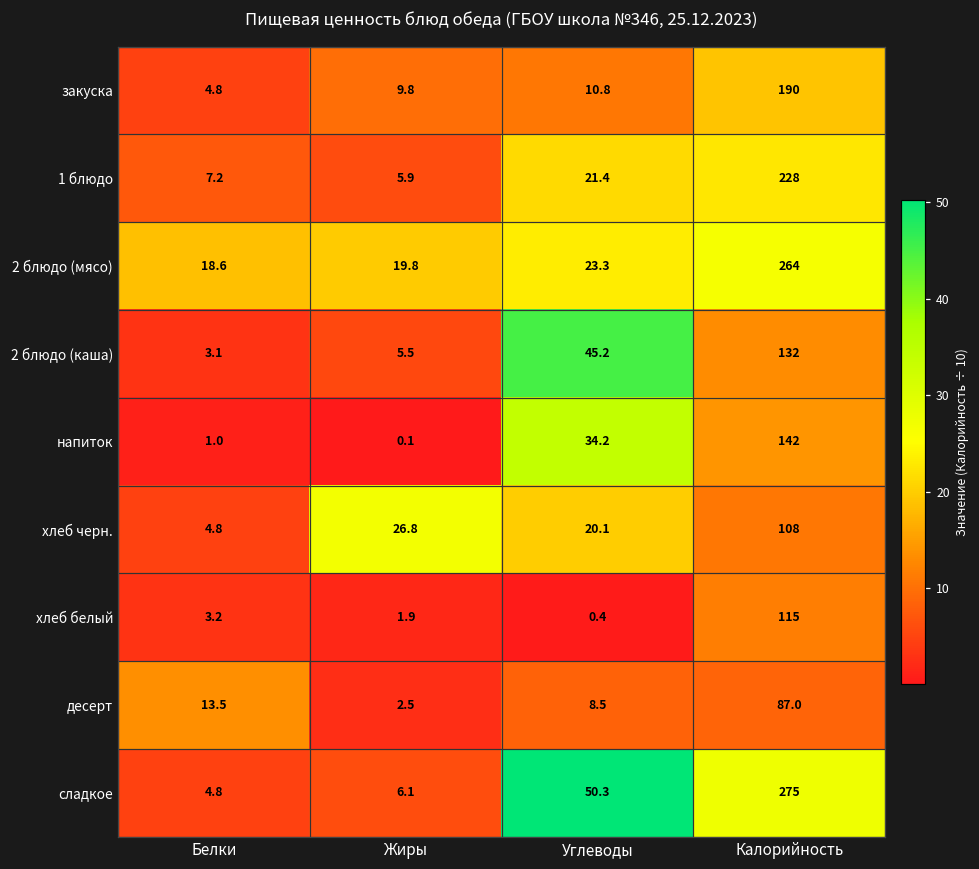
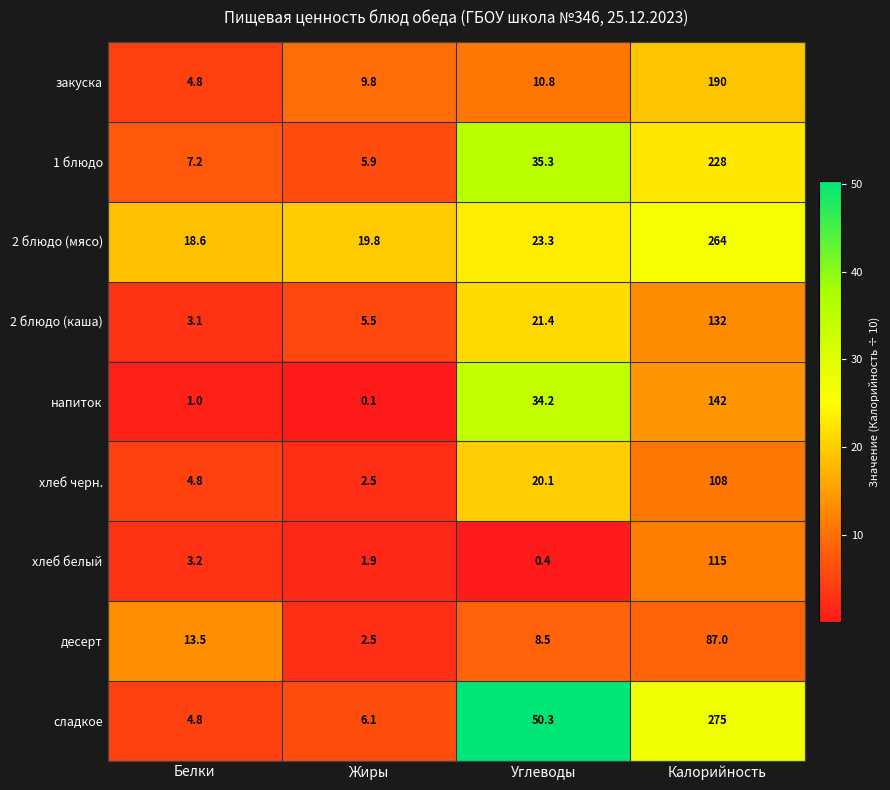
1 блюдо, Углеводы: 21.4 -> 35.3
2 блюдо (каша), Углеводы: 45.2 -> 21.4
хлеб черн., Жиры: 26.8 -> 2.5
